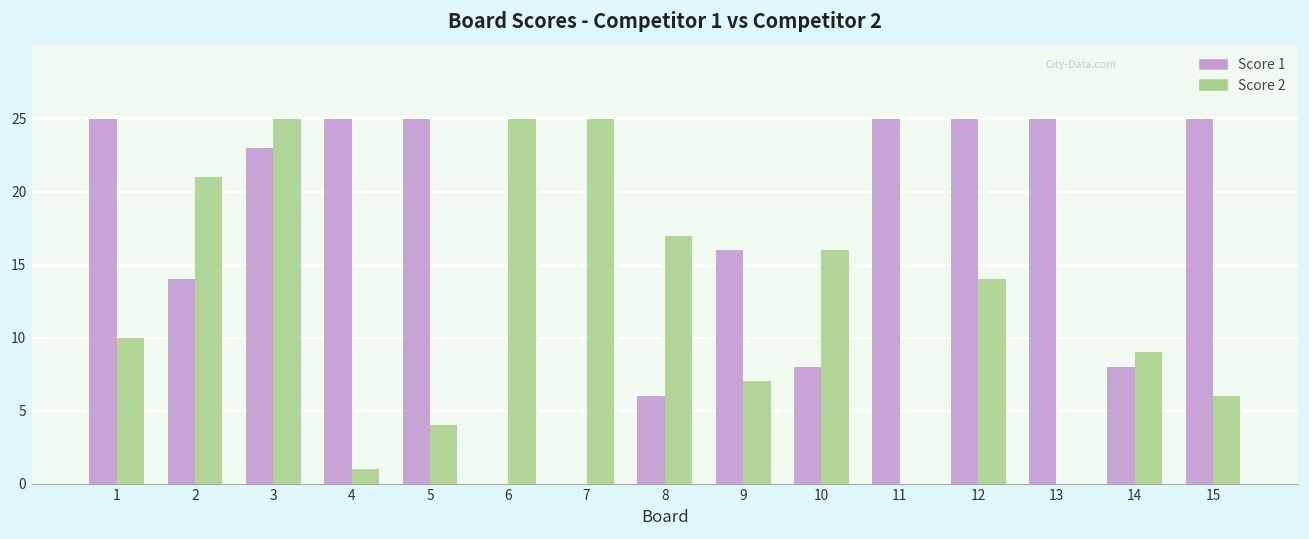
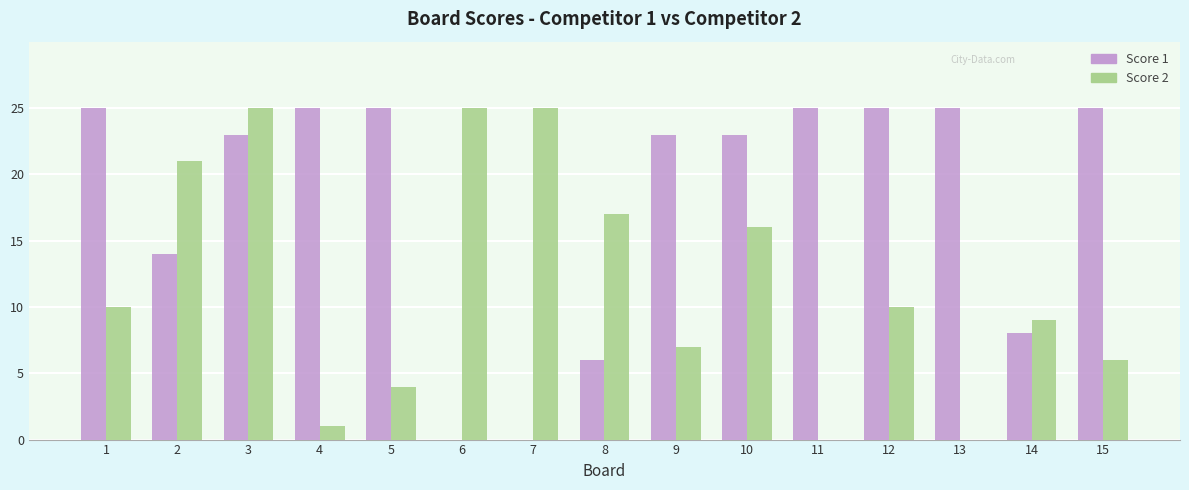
Score 1, 9: 16 -> 23
Score 1, 10: 8 -> 23
Score 2, 12: 14 -> 10
